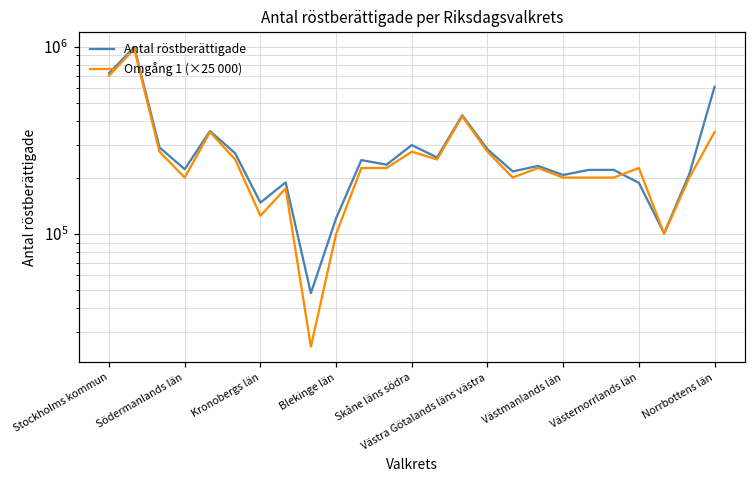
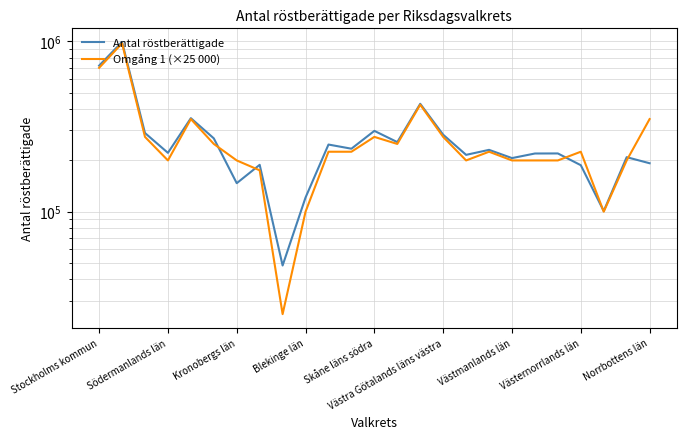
Omgång 1 (×25 000), Kronobergs län: 130000 -> 200000
Antal röstberättigade, Norrbottens län: 610000 -> 190000
